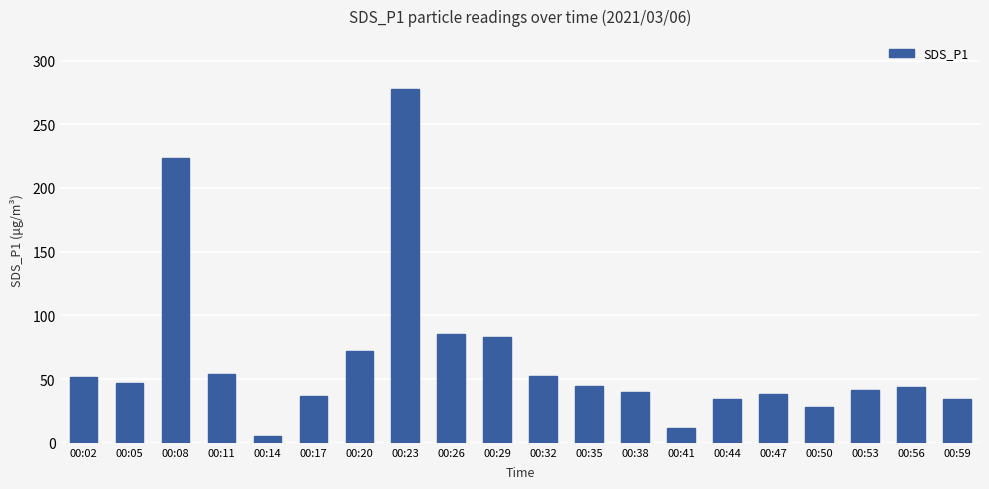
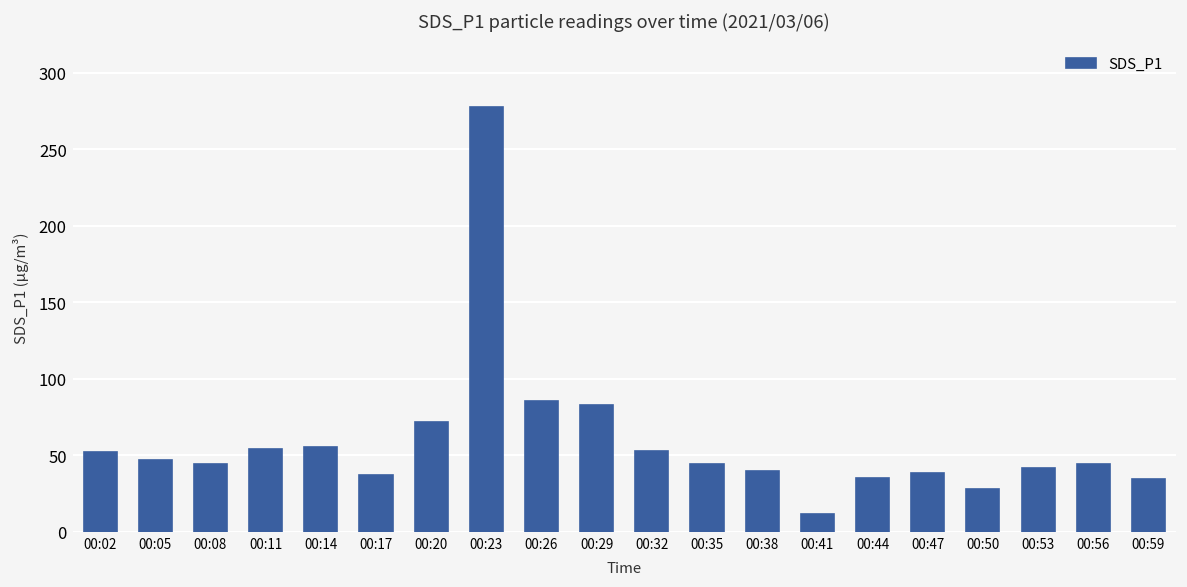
00:08: 224 -> 44
00:14: 5 -> 56
